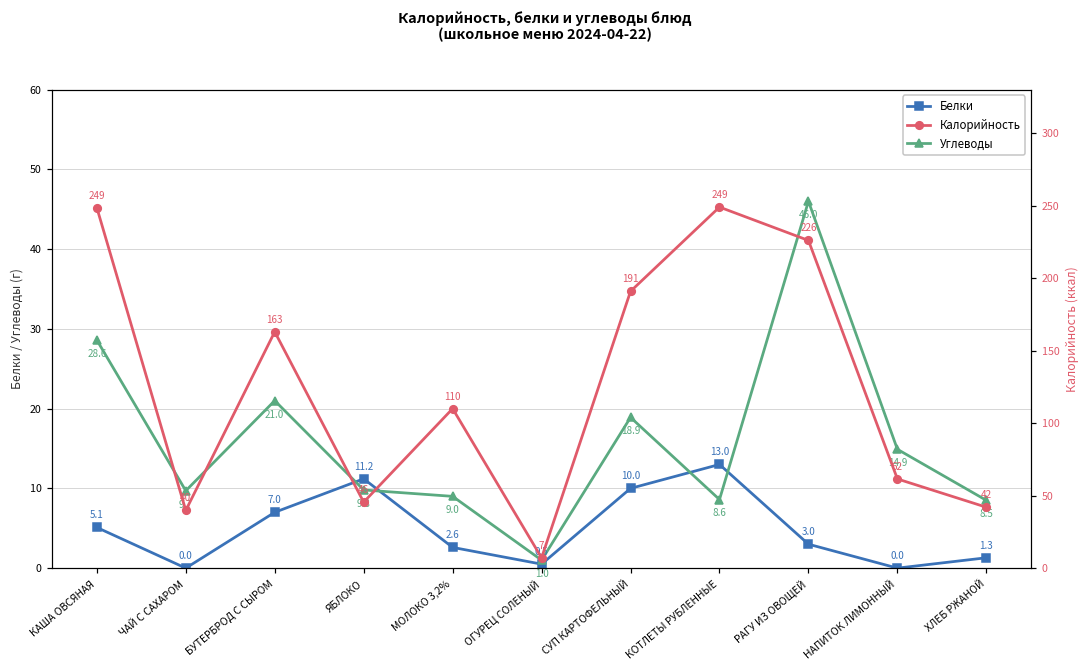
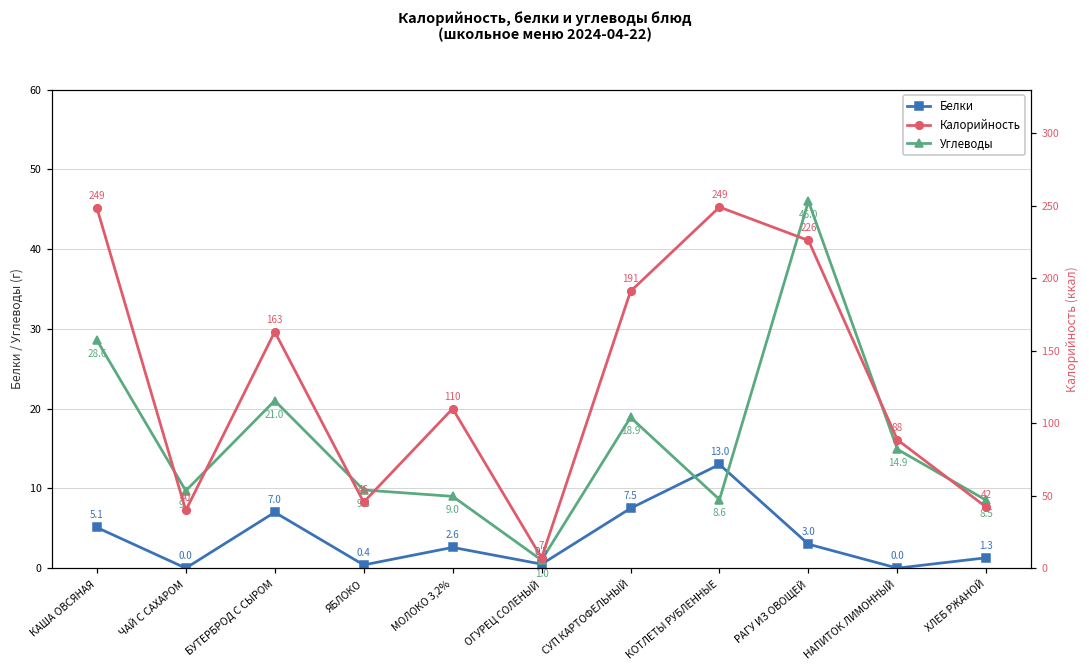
Белки, ЯБЛОКО: 11.2 -> 0.4
Белки, СУП КАРТОФЕЛЬНЫЙ: 10.0 -> 7.5
Калорийность, НАПИТОК ЛИМОННЫЙ: 62 -> 88
